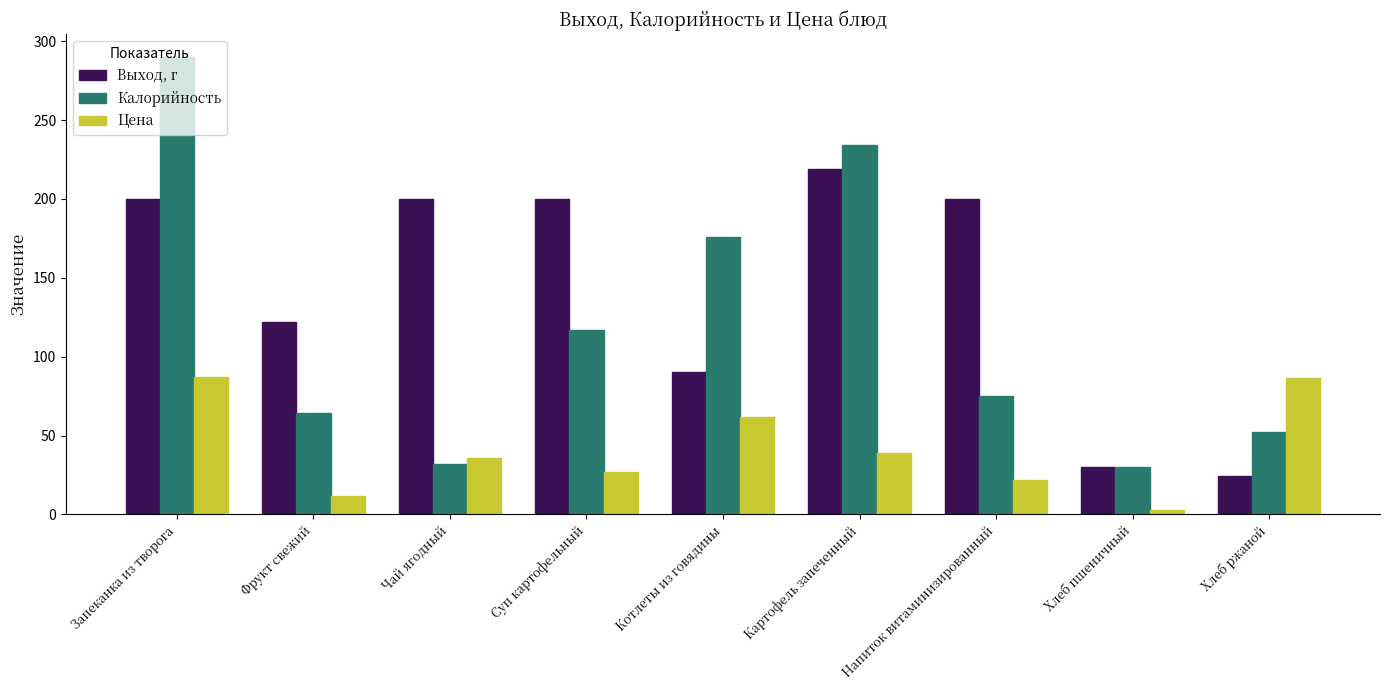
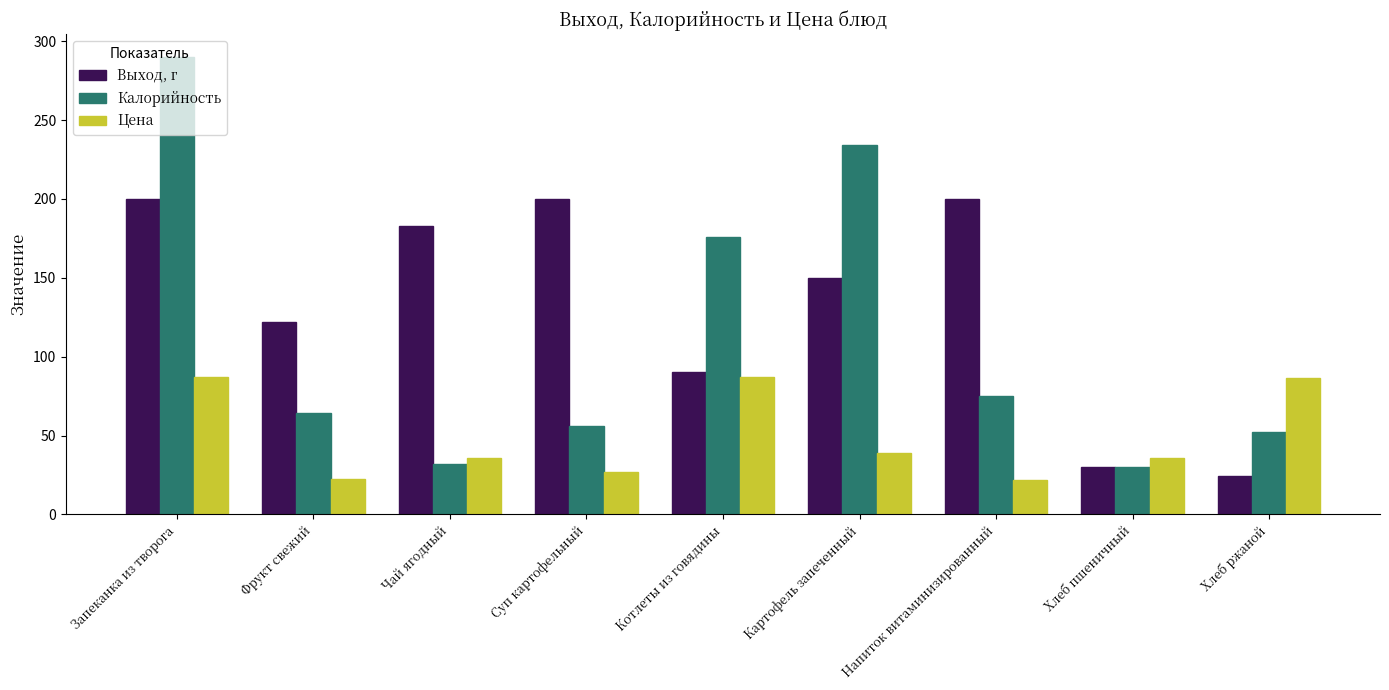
Цена, Фрукт свежий: 12 -> 23
Выход, г, Чай ягодный: 200 -> 183
Калорийность, Суп картофельный: 117 -> 56
Цена, Котлеты из говядины: 62 -> 87
Выход, г, Картофель запеченный: 219 -> 150
Цена, Хлеб пшеничный: 3 -> 36
